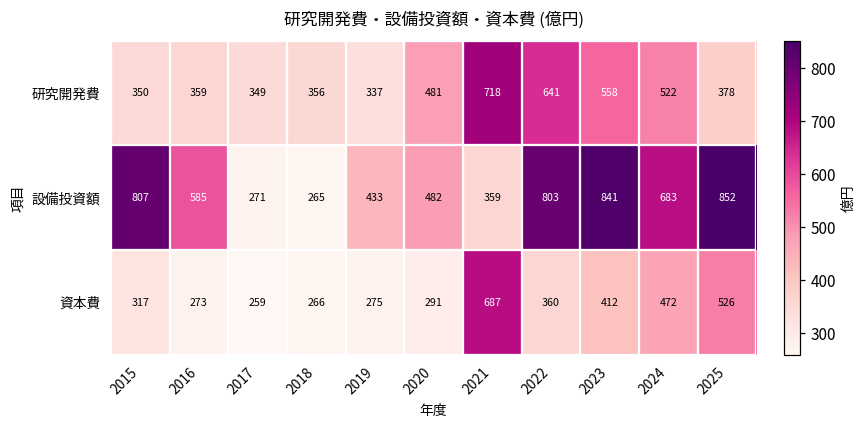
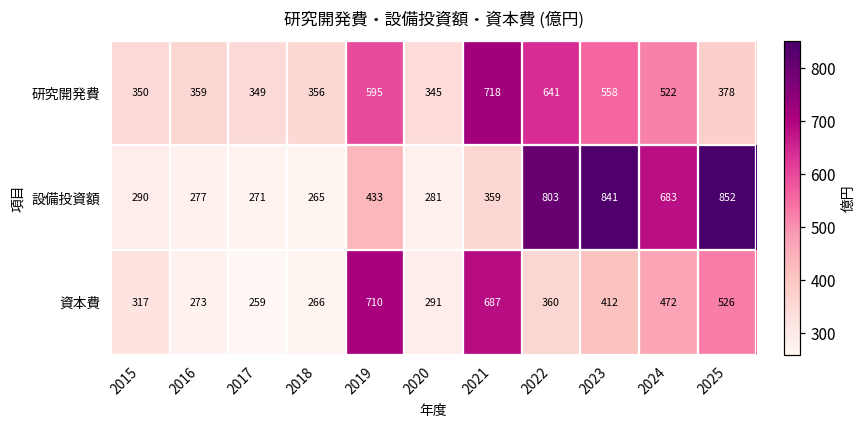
研究開発費, 2019: 337 -> 595
研究開発費, 2020: 481 -> 345
設備投資額, 2015: 807 -> 290
設備投資額, 2016: 585 -> 277
設備投資額, 2020: 482 -> 281
資本費, 2019: 275 -> 710
